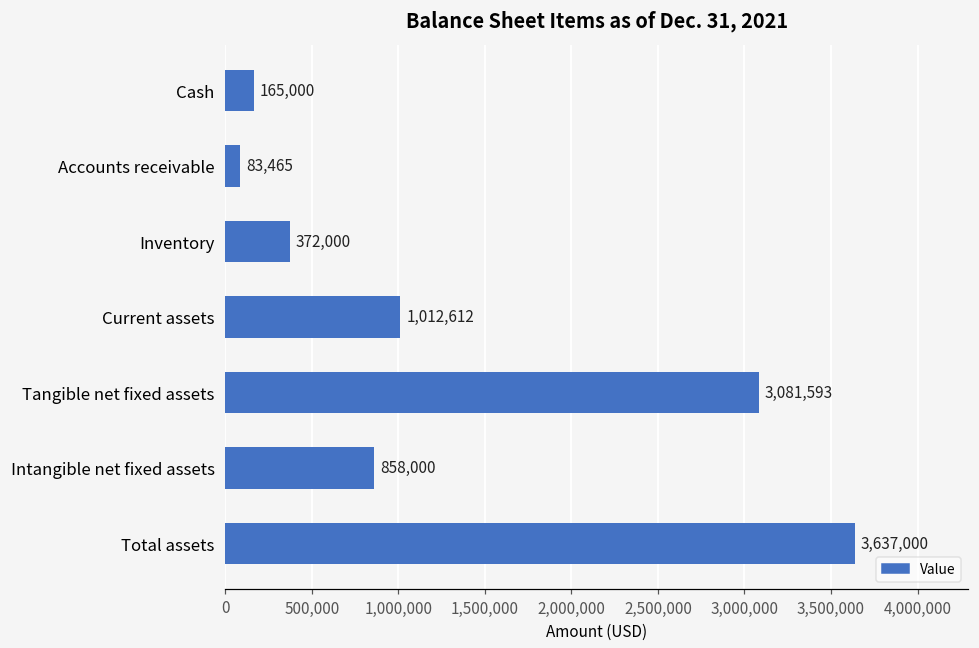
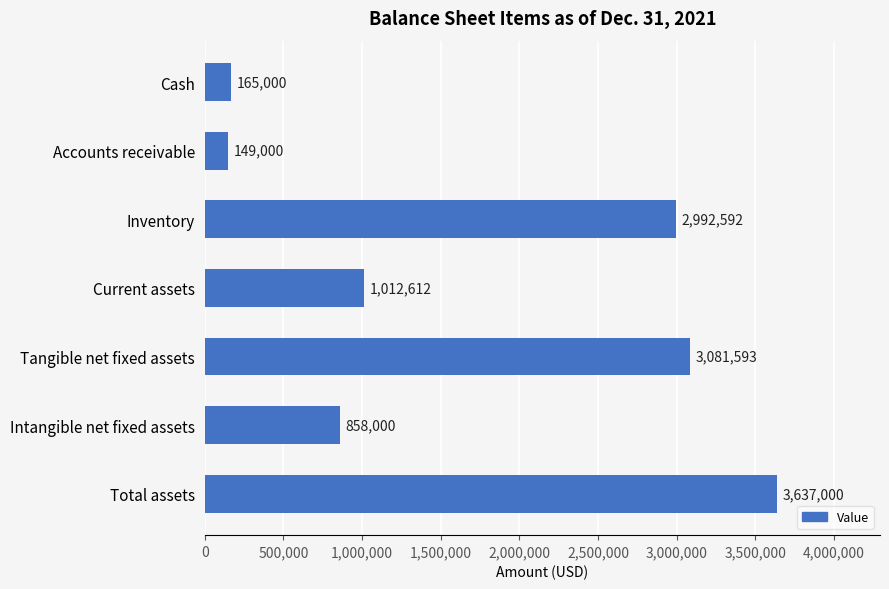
Accounts receivable: 83,465 -> 149,000
Inventory: 372,000 -> 2,992,592
